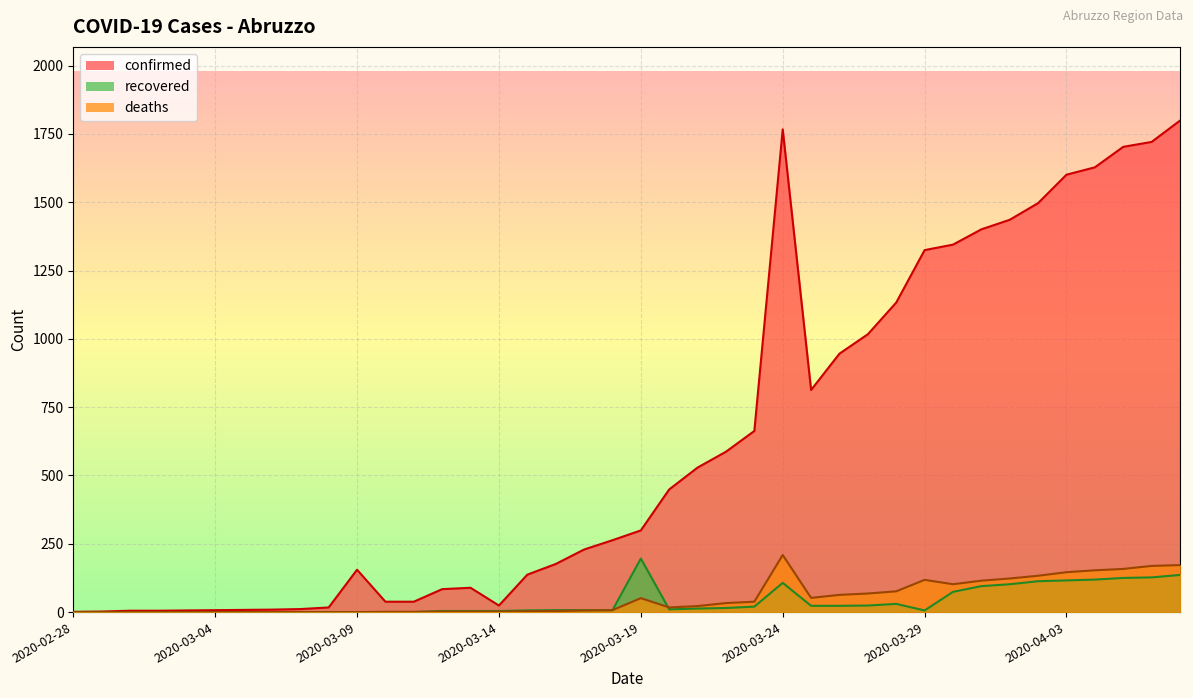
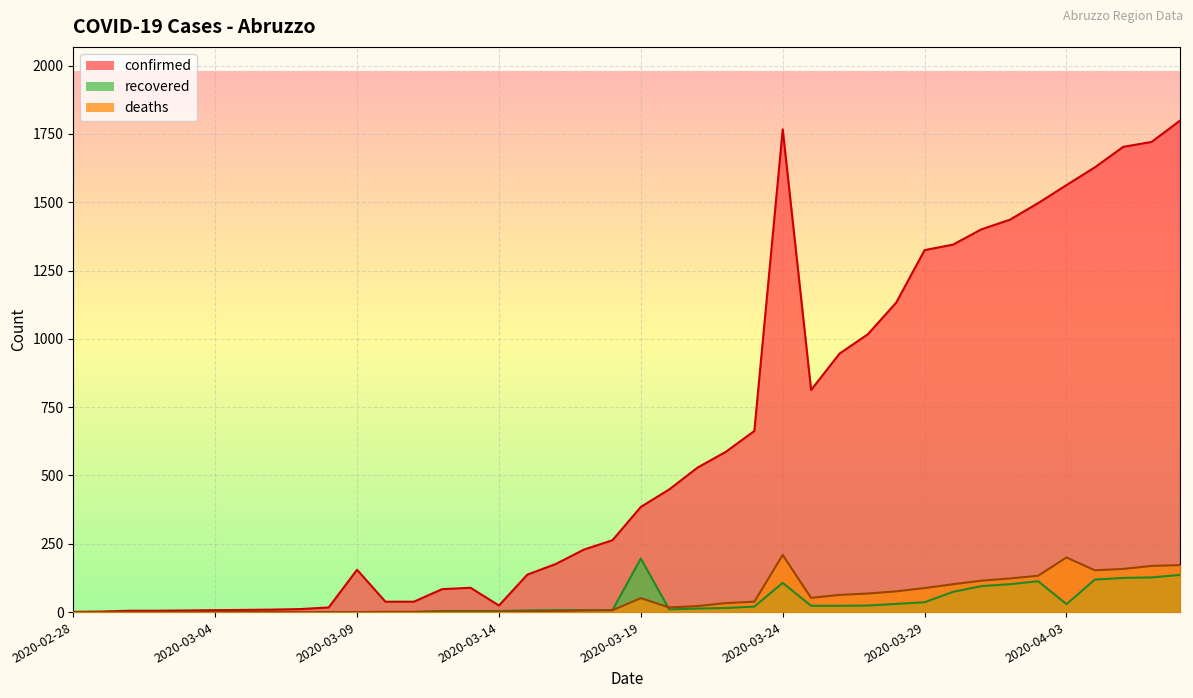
confirmed, 2020-03-19: 300 -> 390
recovered, 2020-03-29: 10 -> 40
deaths, 2020-03-29: 120 -> 90
confirmed, 2020-04-03: 1600 -> 1560
recovered, 2020-04-03: 120 -> 30
deaths, 2020-04-03: 150 -> 200
